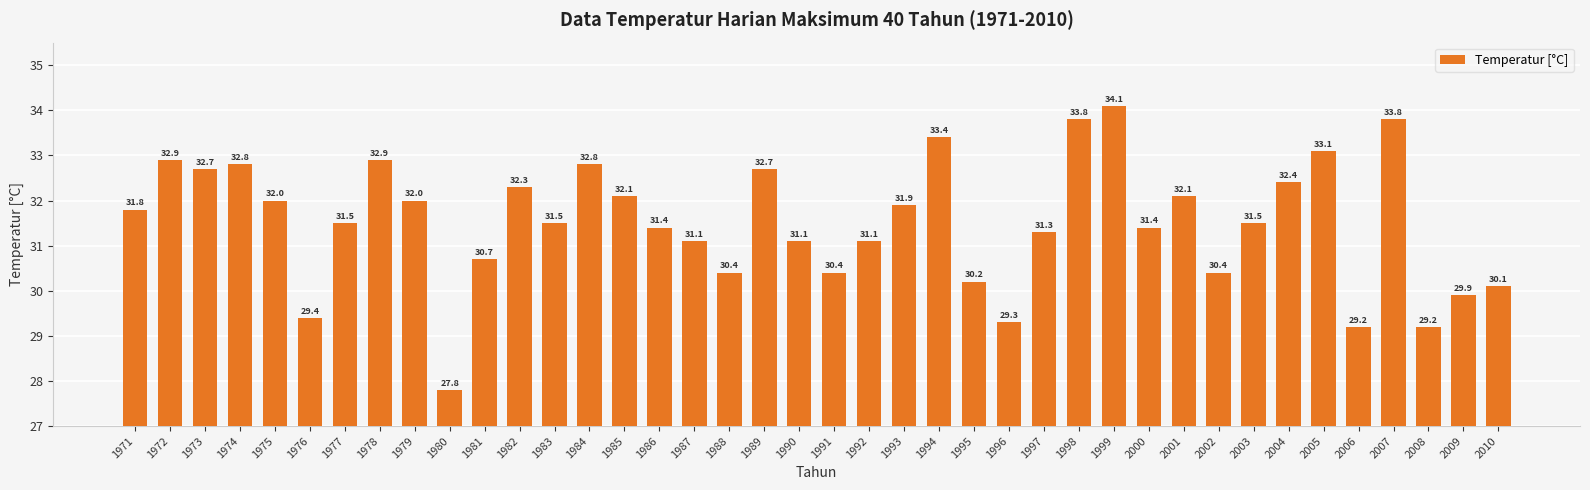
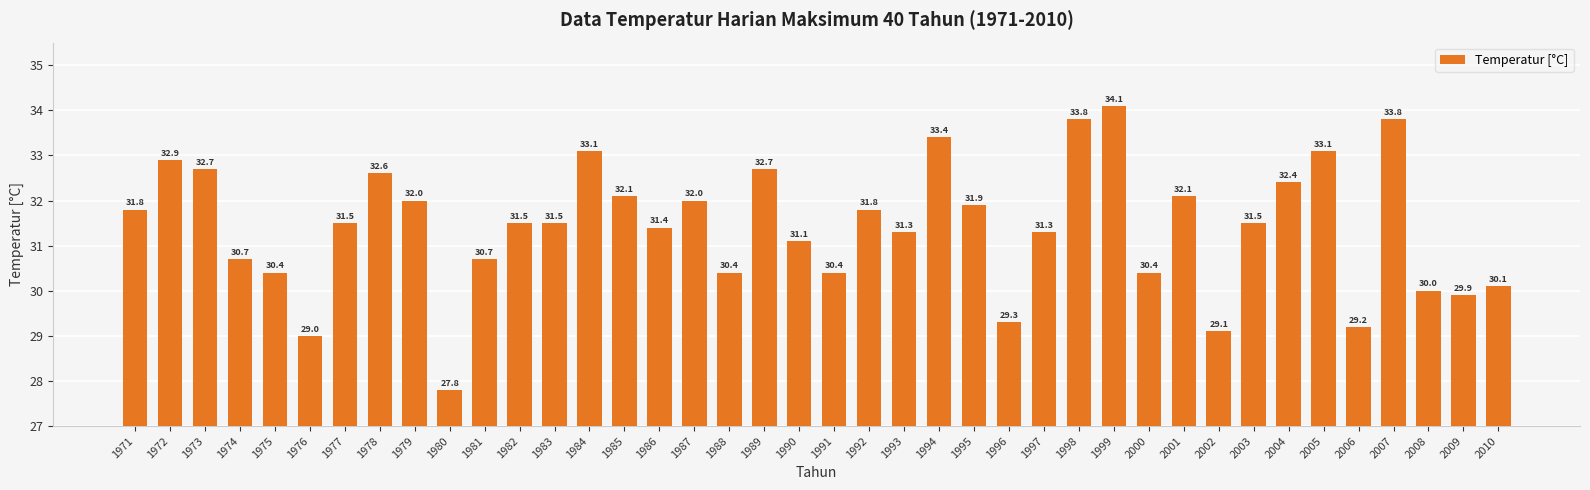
1974: 32.8 -> 30.7
1975: 32.0 -> 30.4
1976: 29.4 -> 29.0
1978: 32.9 -> 32.6
1982: 32.3 -> 31.5
1984: 32.8 -> 33.1
1987: 31.1 -> 32.0
1992: 31.1 -> 31.8
1993: 31.9 -> 31.3
1995: 30.2 -> 31.9
2000: 31.4 -> 30.4
2002: 30.4 -> 29.1
2008: 29.2 -> 30.0
